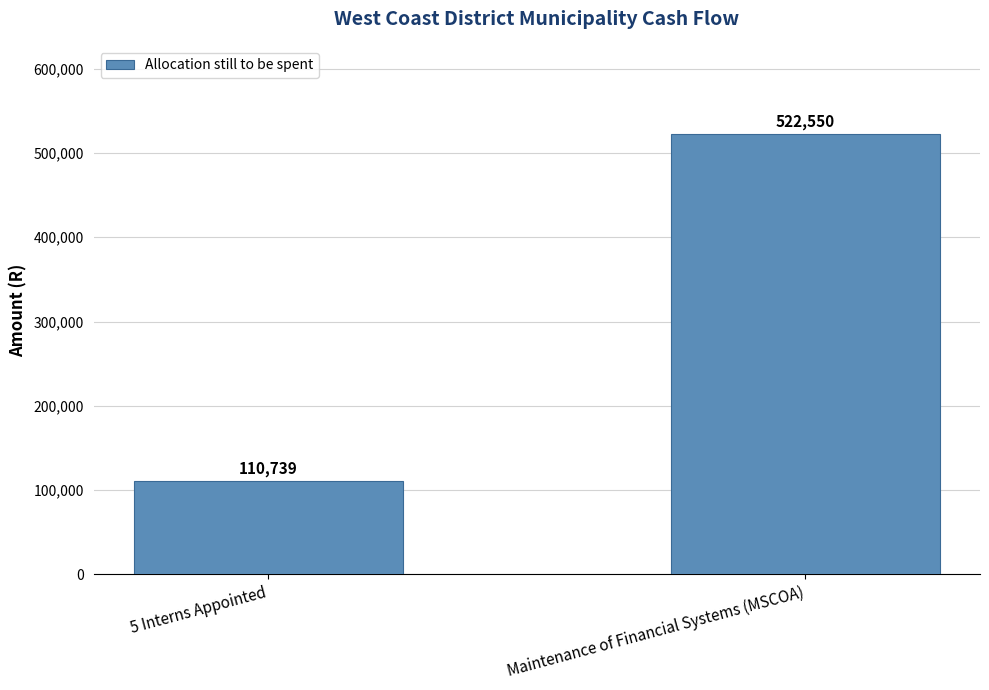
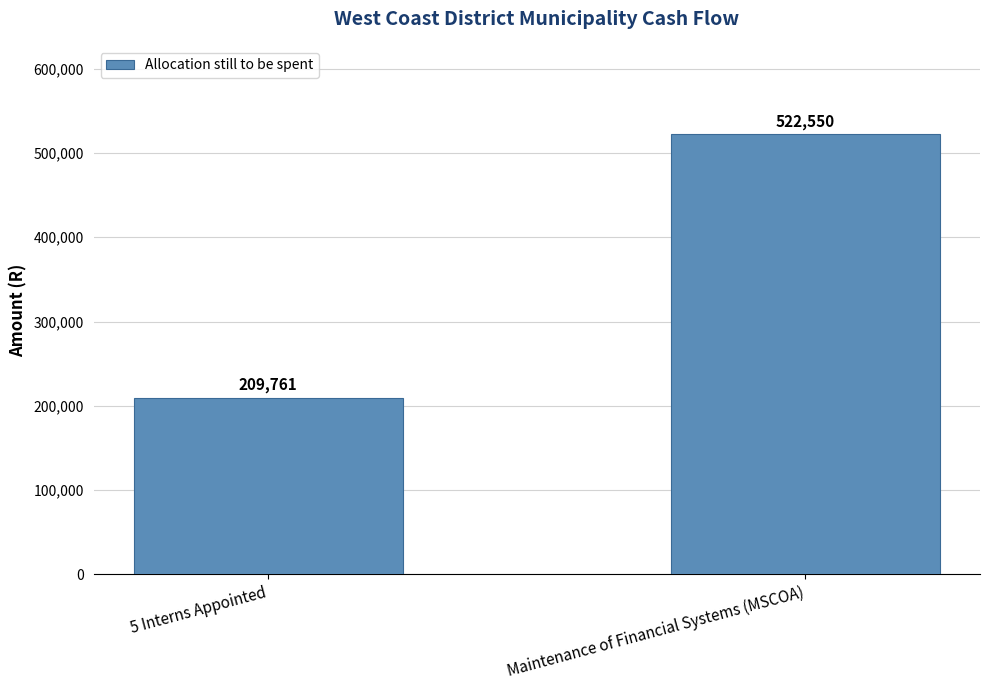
5 Interns Appointed: 110,739 -> 209,761
